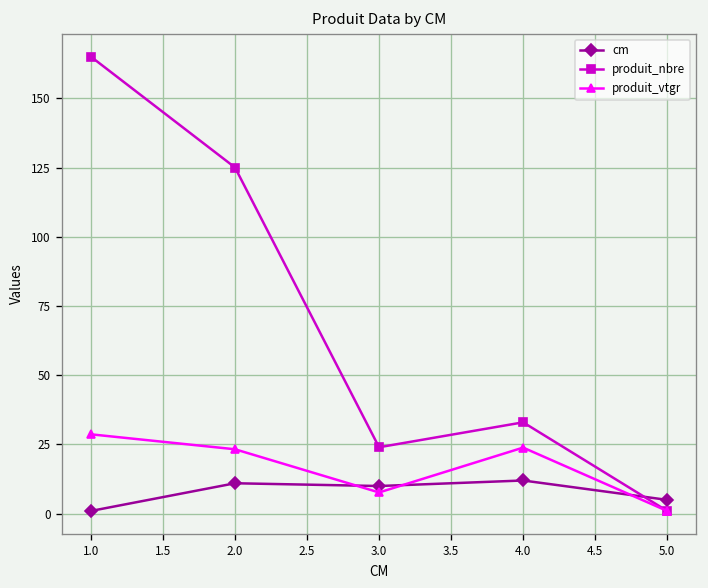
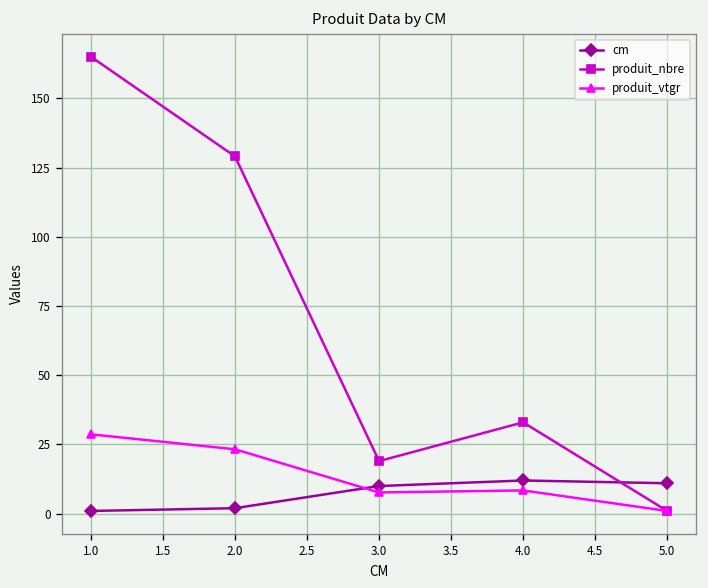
cm, 2.0: 11 -> 2
produit_nbre, 2.0: 125 -> 129
produit_nbre, 3.0: 24 -> 19
produit_vtgr, 4.0: 24 -> 8
cm, 5.0: 5 -> 11
